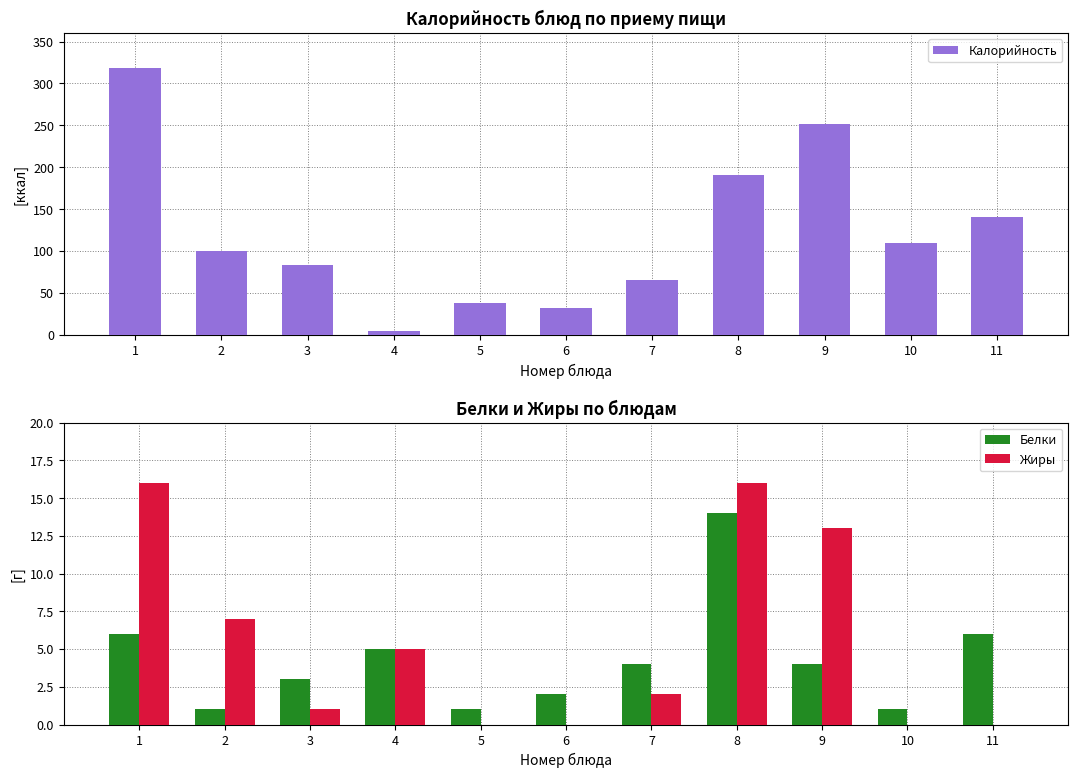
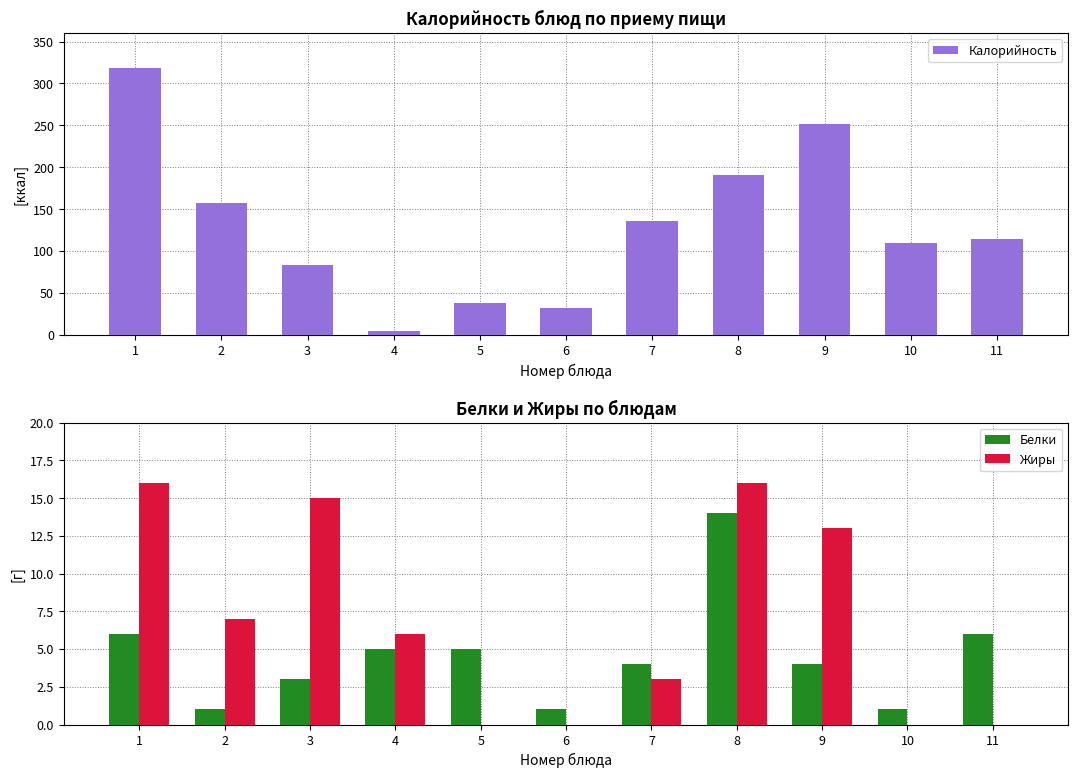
Калорийность блюд по приему пищи, 2: 100 -> 160
Калорийность блюд по приему пищи, 7: 70 -> 140
Калорийность блюд по приему пищи, 11: 140 -> 120
Белки и Жиры по блюдам, Жиры, 3: 1 -> 15
Белки и Жиры по блюдам, Жиры, 4: 5 -> 6
Белки и Жиры по блюдам, Белки, 5: 1 -> 5
Белки и Жиры по блюдам, Белки, 6: 2 -> 1
Белки и Жиры по блюдам, Жиры, 7: 2 -> 3
